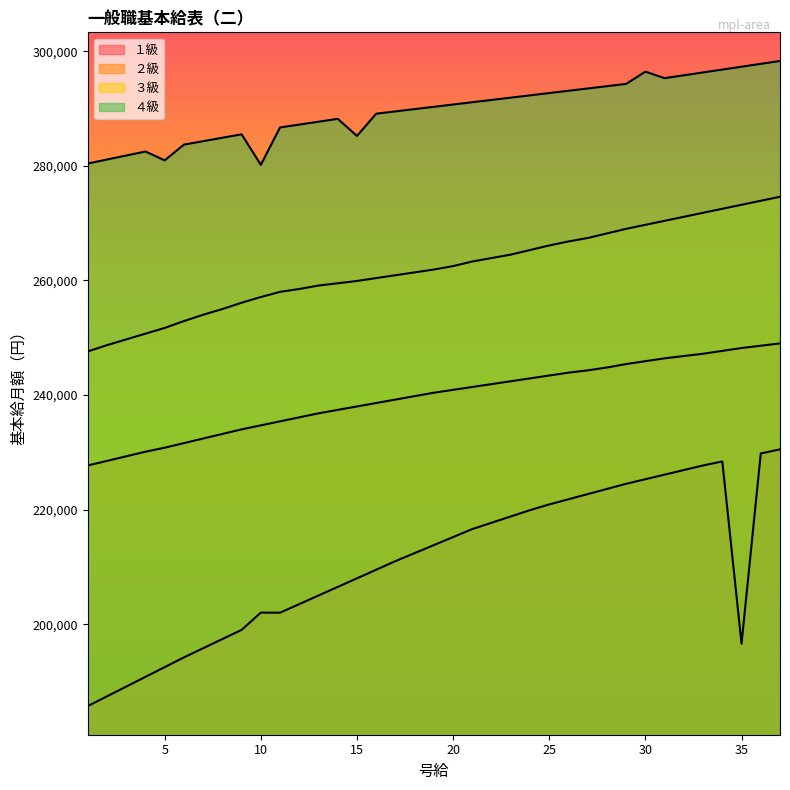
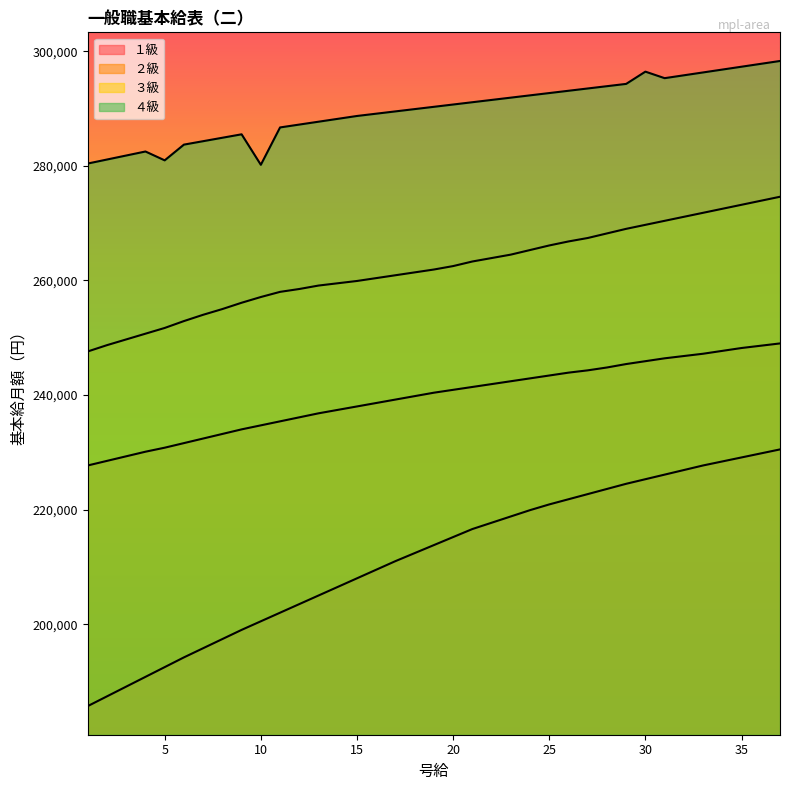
１級, 10: 202,000 -> 201,000
４級, 15: 285,000 -> 289,000
１級, 35: 197,000 -> 229,000
